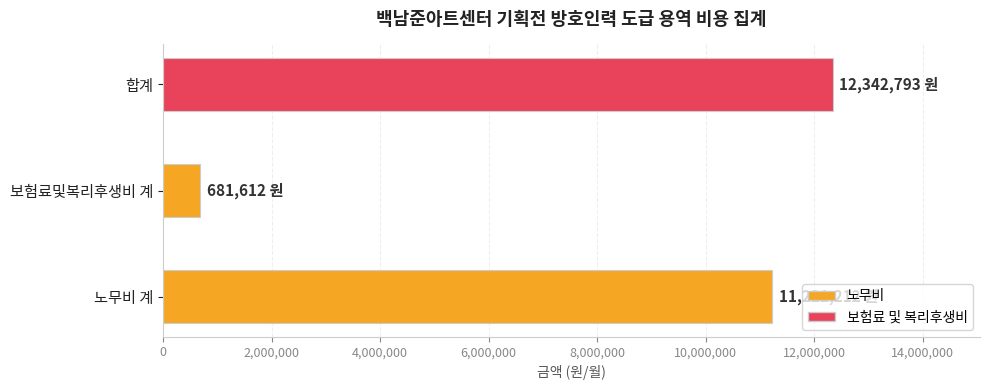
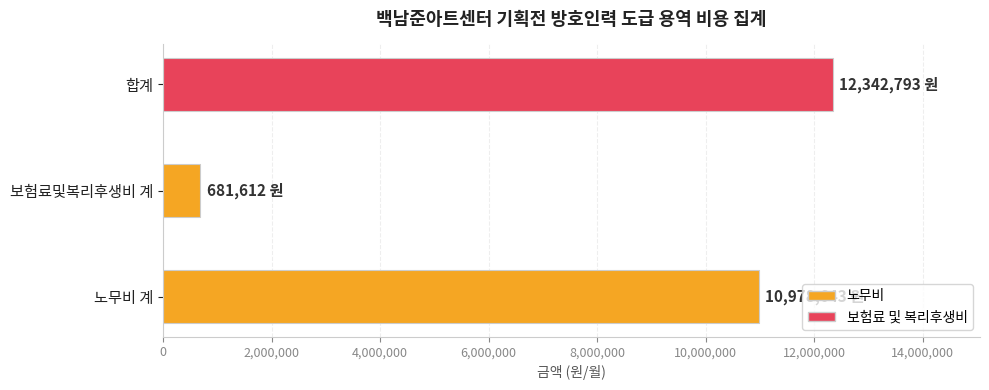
노무비 계: 11,200,000 -> 11,000,000
